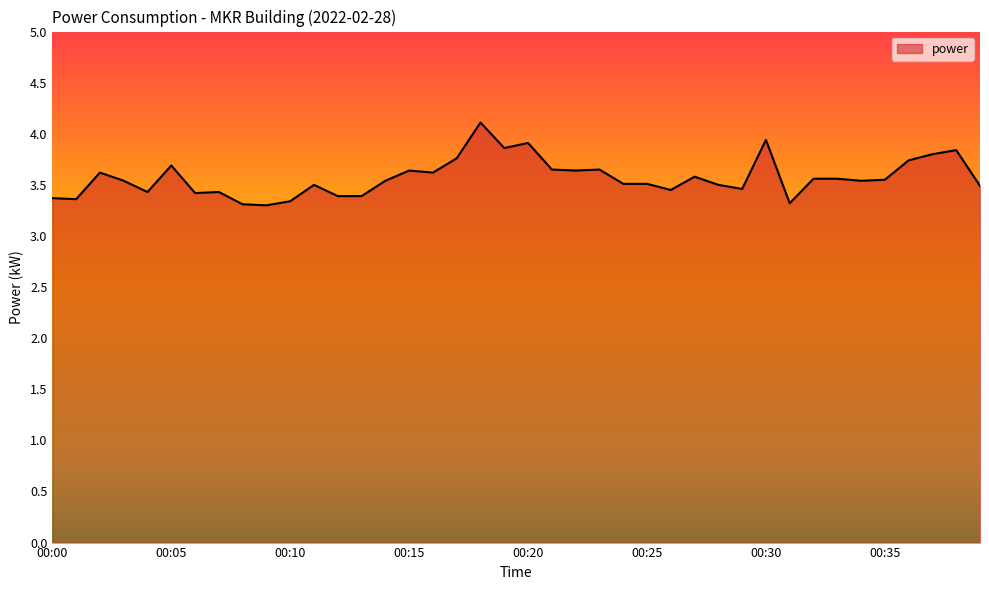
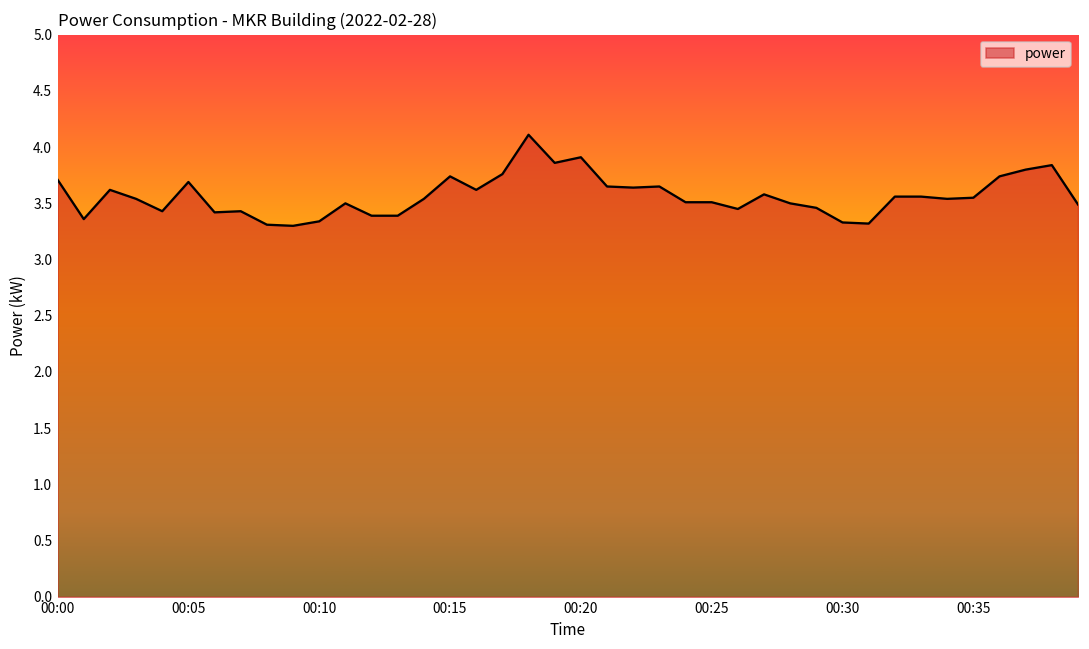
00:00: 3.37 -> 3.71
00:15: 3.64 -> 3.74
00:30: 3.94 -> 3.33
